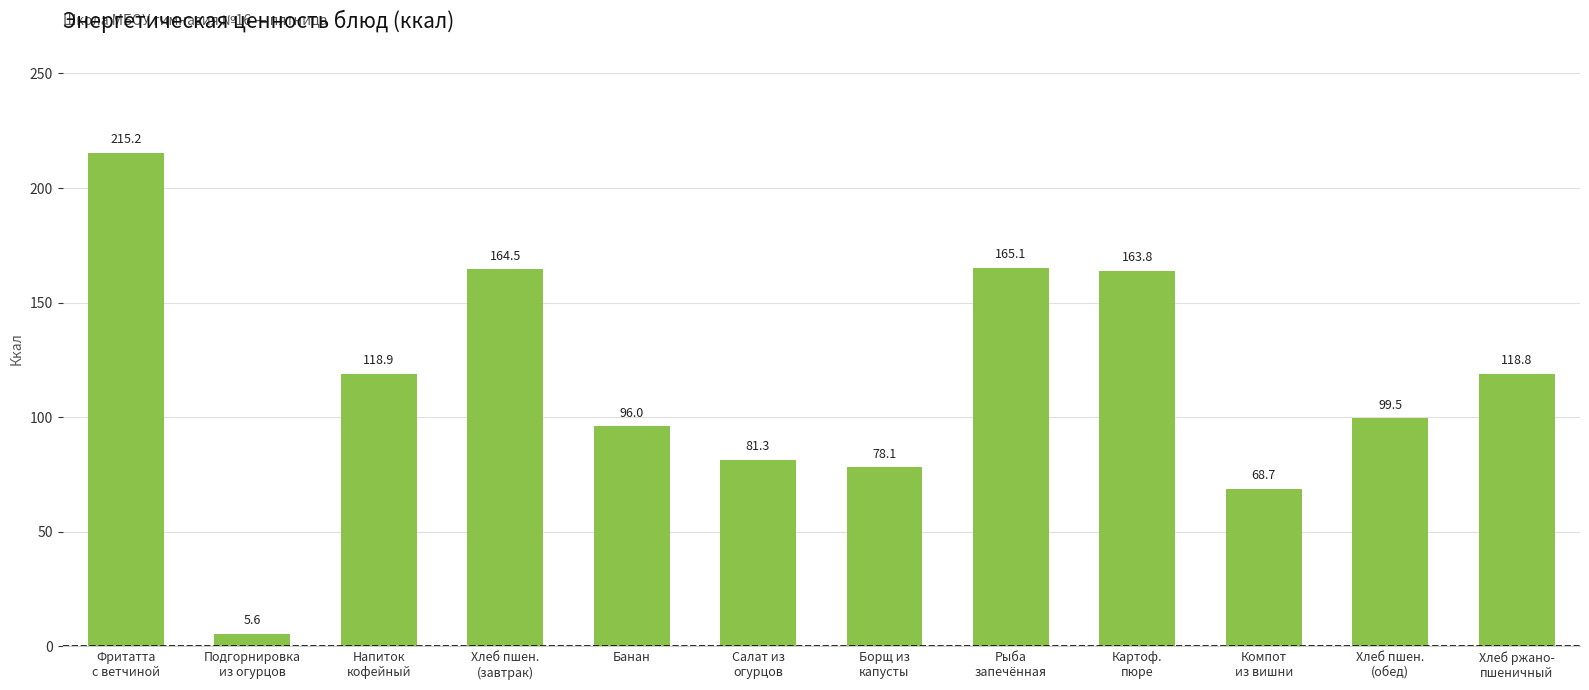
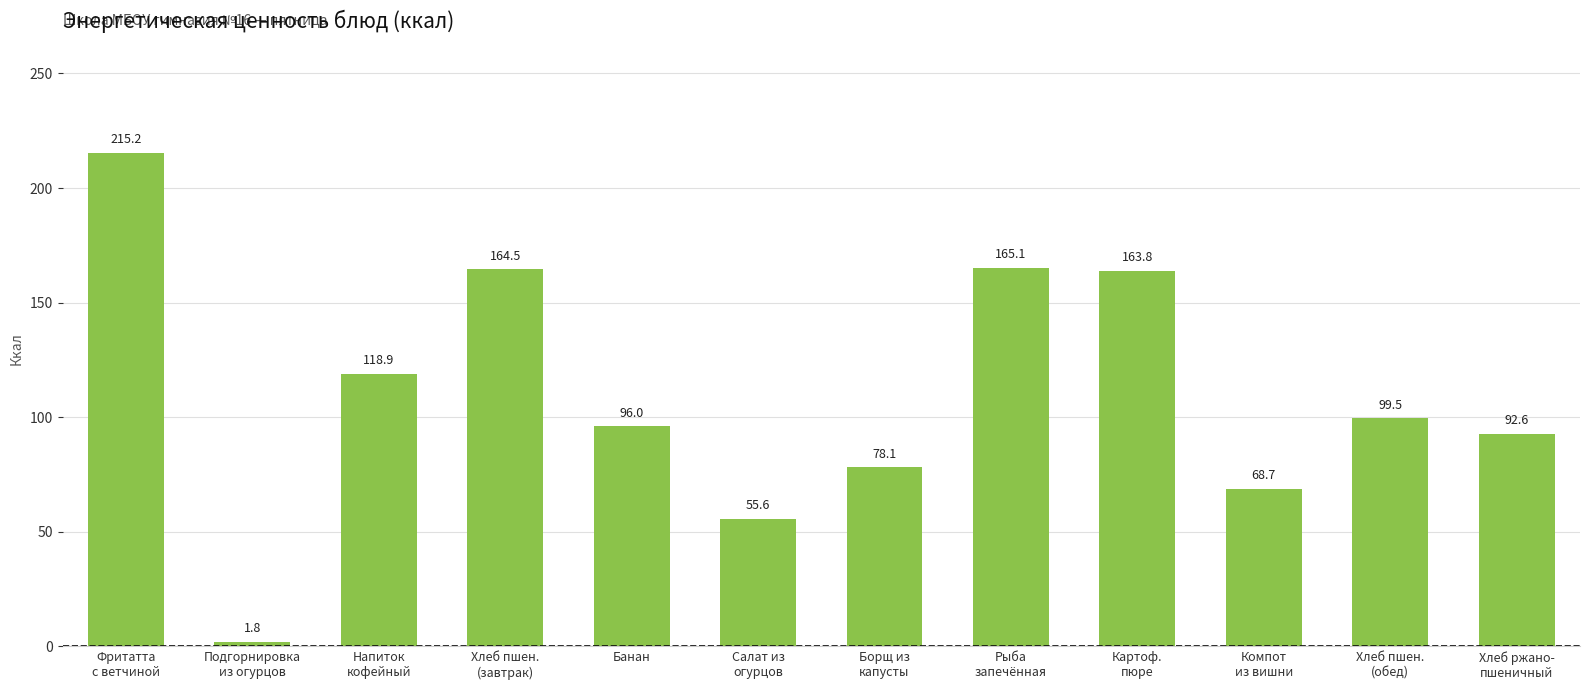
Подгорнировка из огурцов: 5.6 -> 1.8
Салат из огурцов: 81.3 -> 55.6
Хлеб ржано- пшеничный: 118.8 -> 92.6
